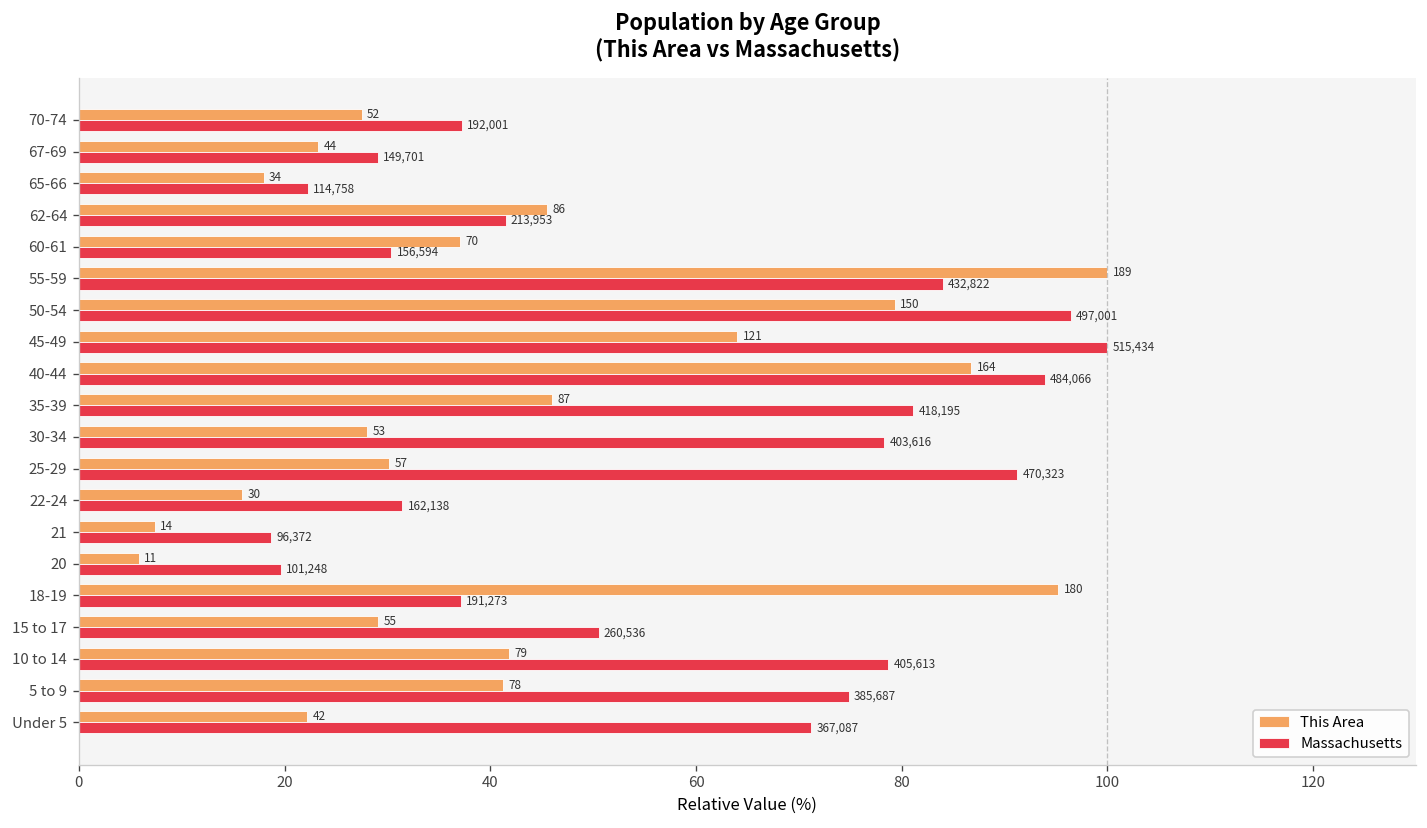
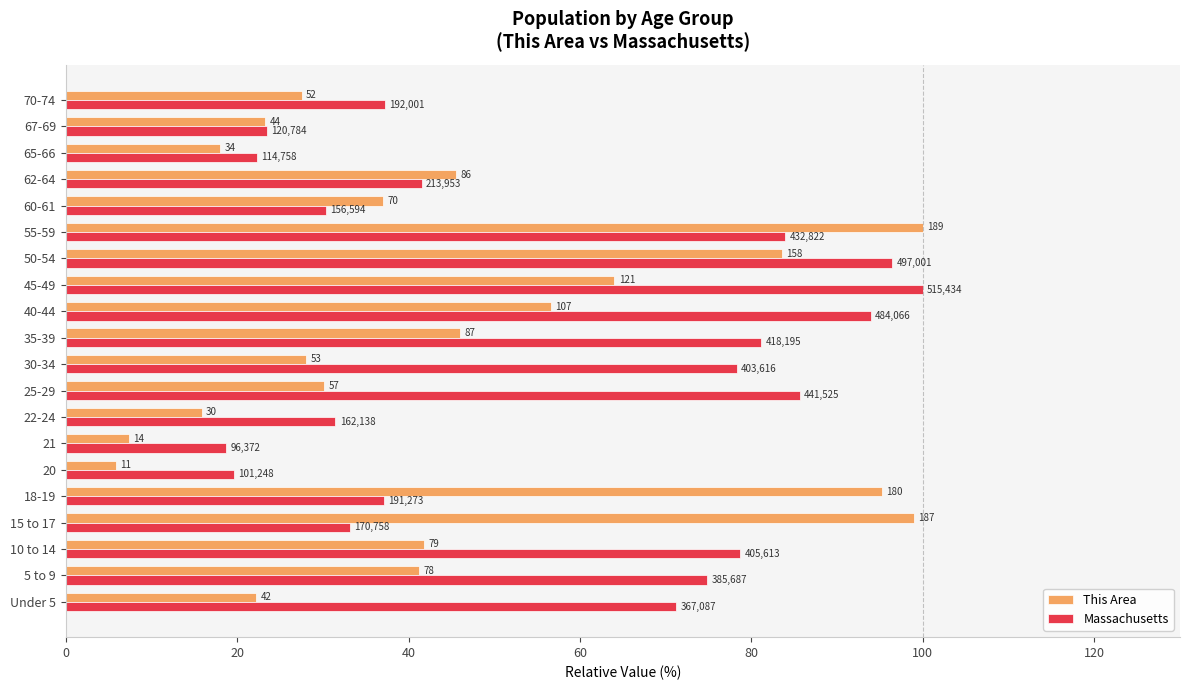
Massachusetts, 67-69: 149,701 -> 120,784
This Area, 50-54: 150 -> 158
This Area, 40-44: 164 -> 107
Massachusetts, 25-29: 470,323 -> 441,525
This Area, 15 to 17: 55 -> 187
Massachusetts, 15 to 17: 260,536 -> 170,758
